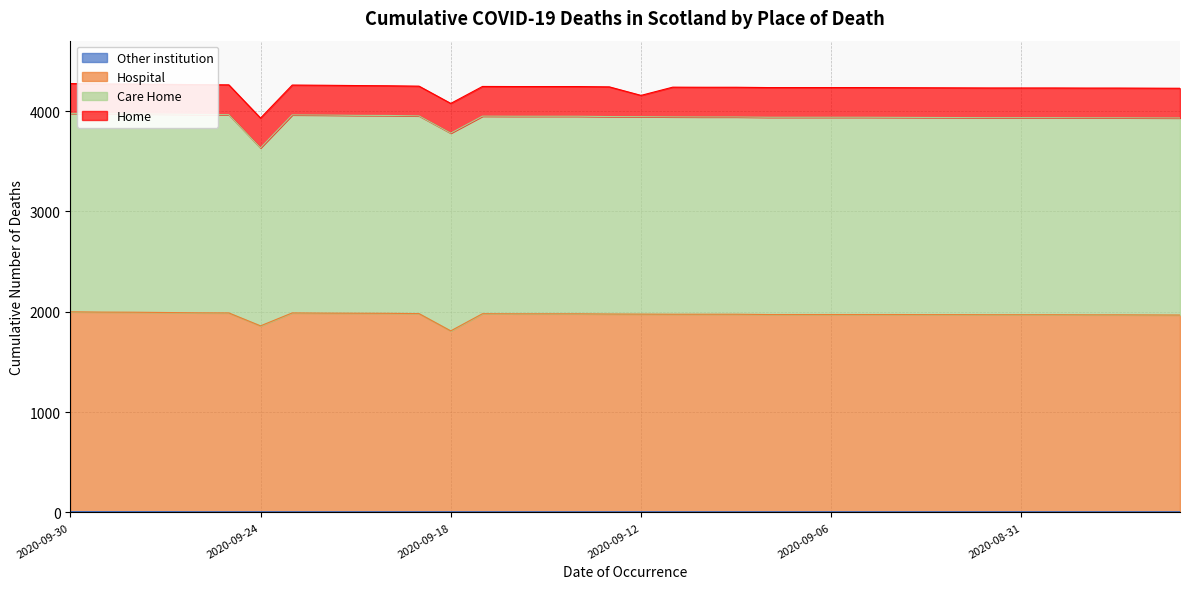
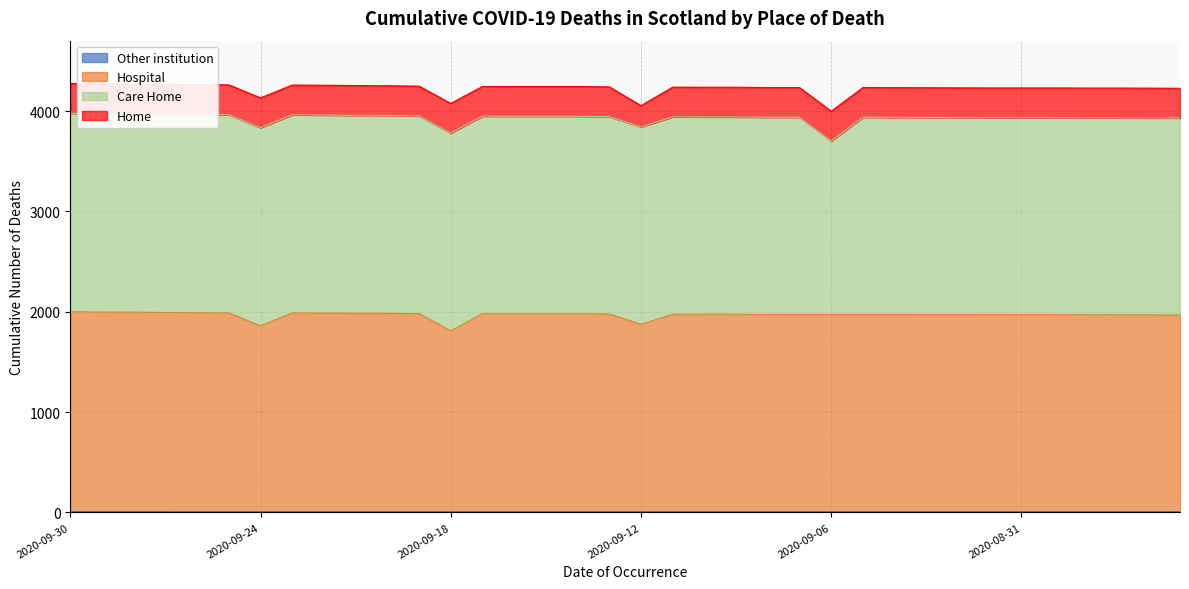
Care Home, 2020-09-24: 1770 -> 1980
Hospital, 2020-09-12: 1970 -> 1870
Care Home, 2020-09-06: 1970 -> 1730
